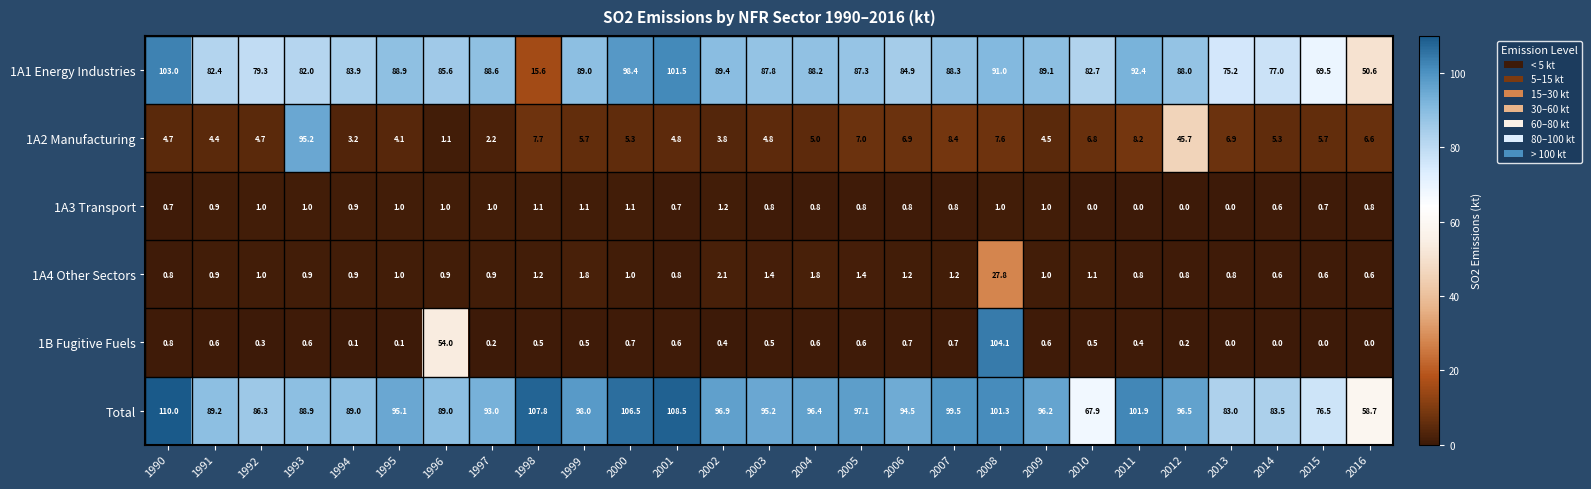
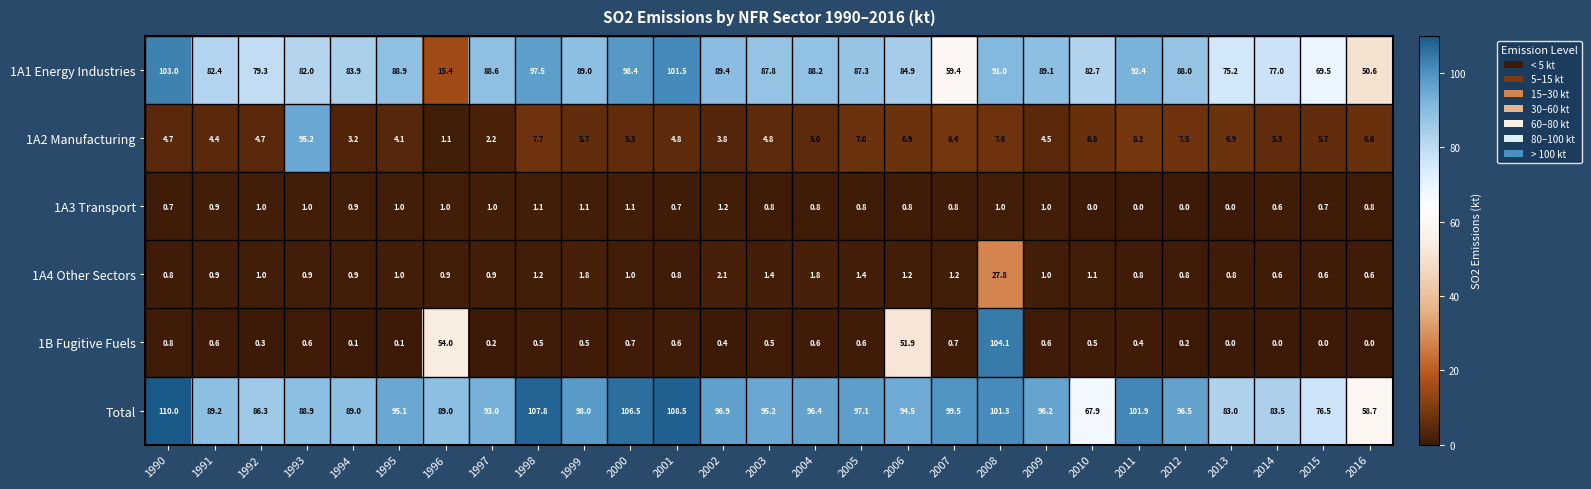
1A1 Energy Industries, 1996: 85.6 -> 15.4
1A1 Energy Industries, 1998: 15.6 -> 97.5
1A1 Energy Industries, 2007: 88.3 -> 59.4
1A2 Manufacturing, 2012: 45.7 -> 7.5
1B Fugitive Fuels, 2006: 0.7 -> 51.9
